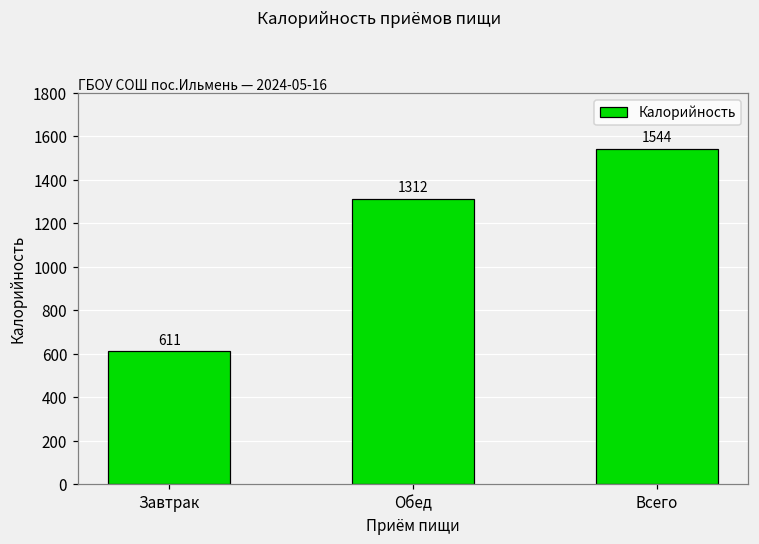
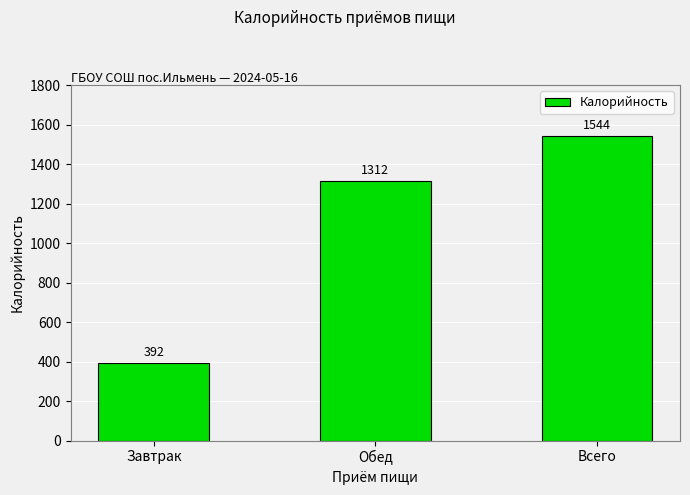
Завтрак: 611 -> 392
